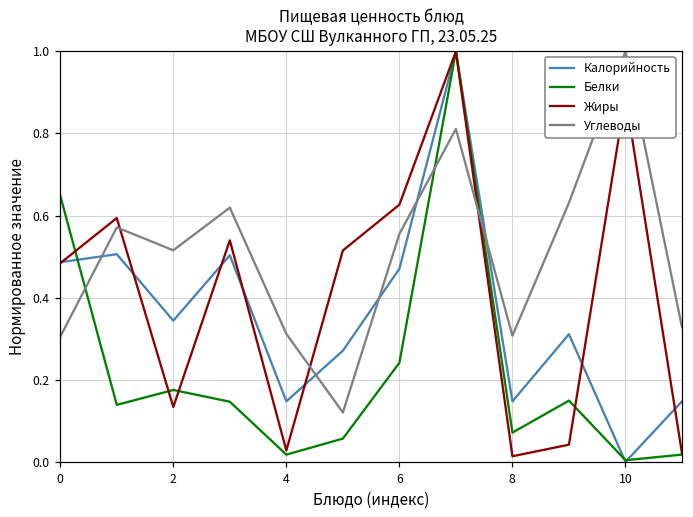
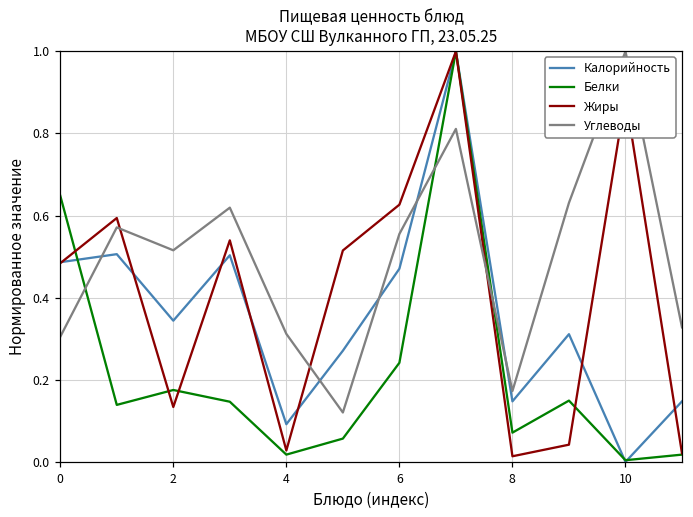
Калорийность, 4: 0.15 -> 0.09
Углеводы, 8: 0.31 -> 0.17
